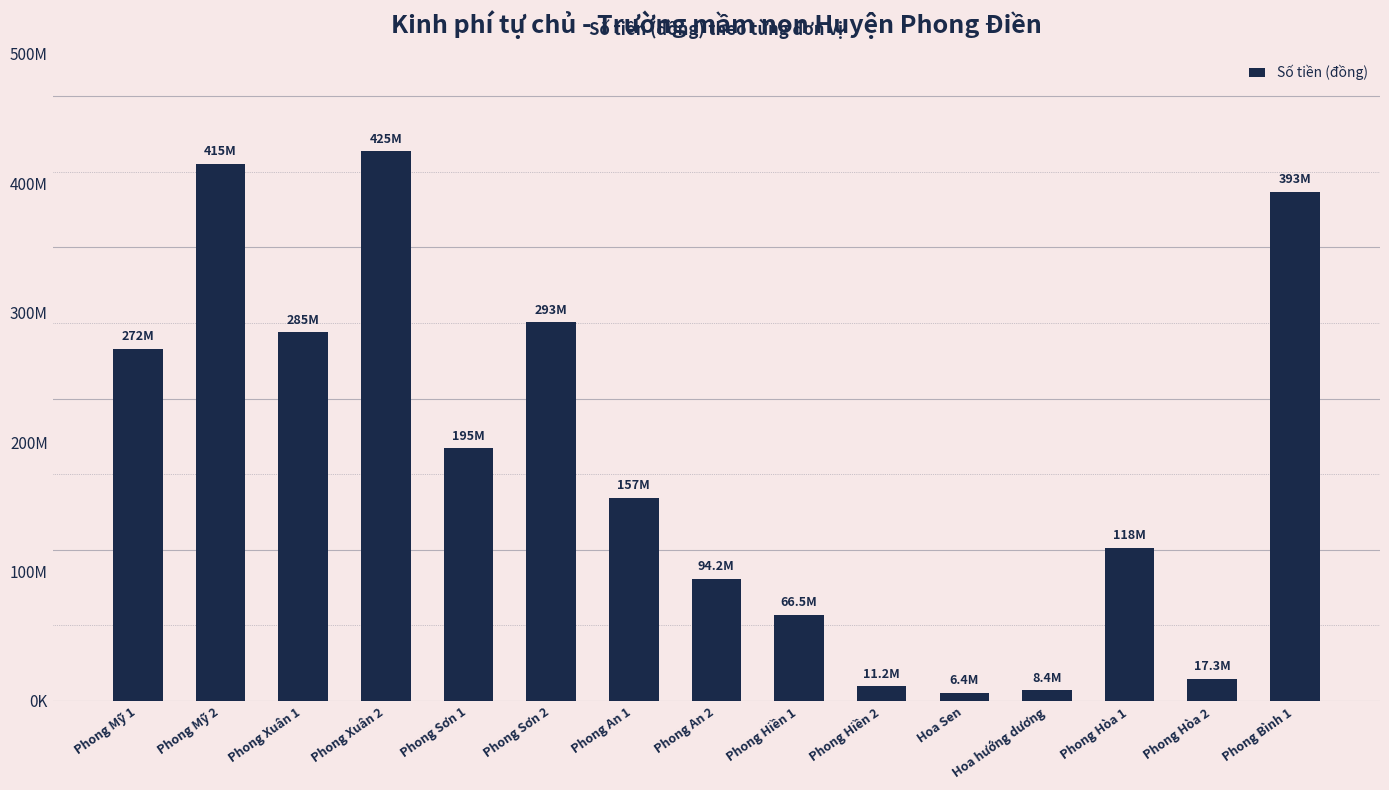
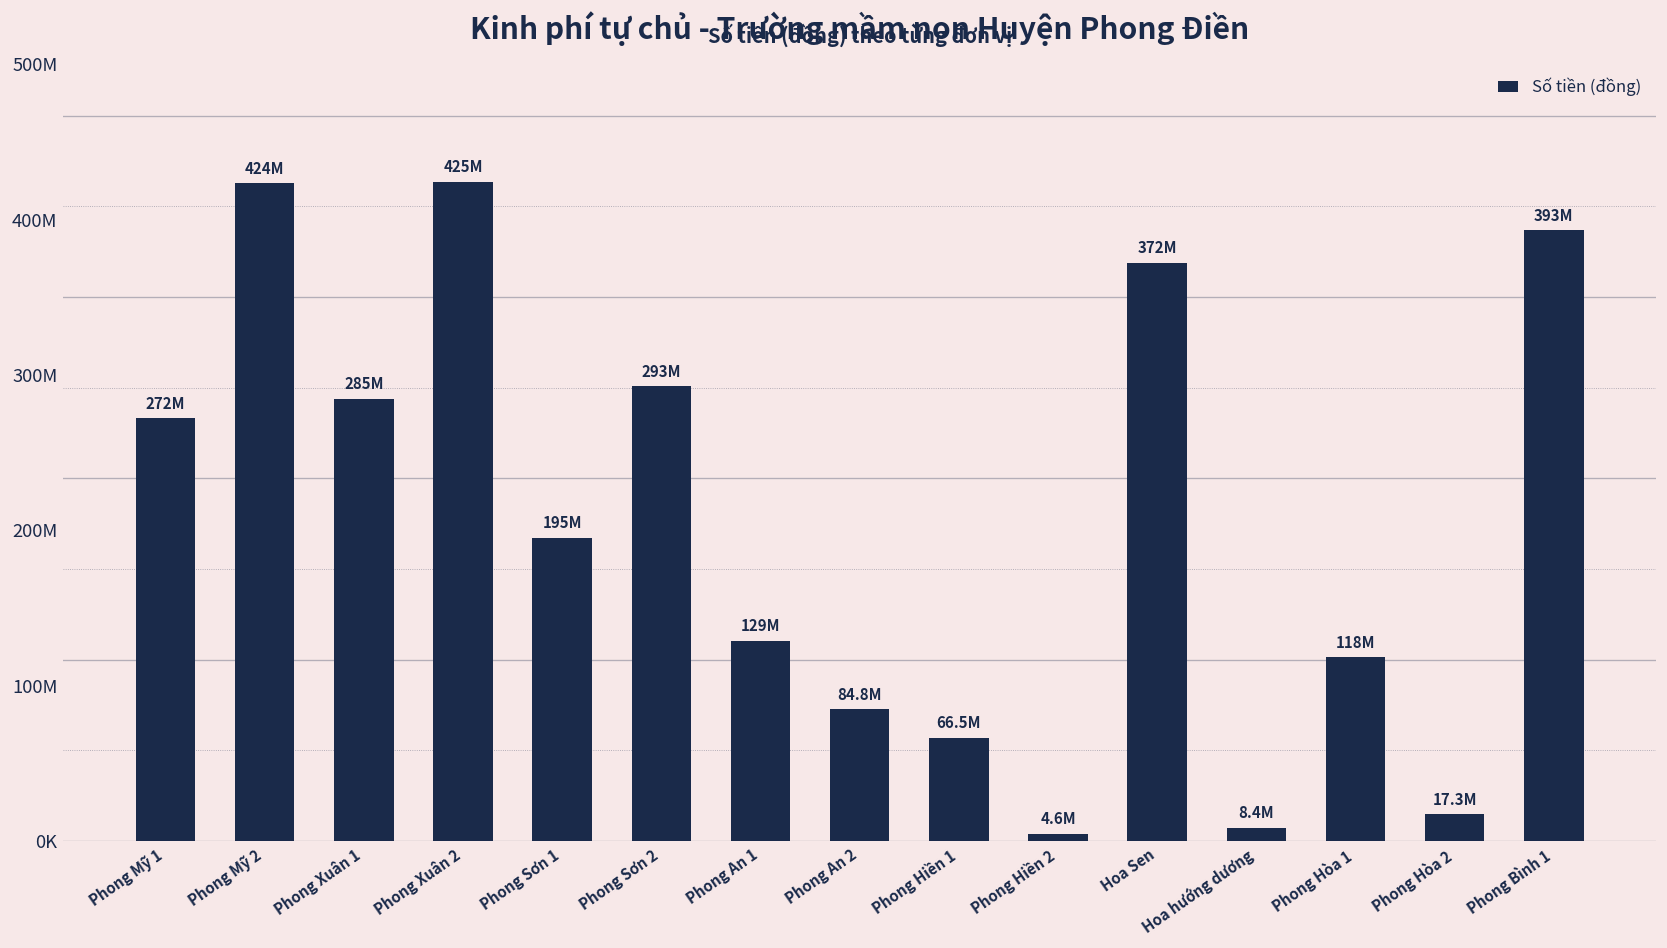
Phong Mỹ 2: 415M -> 424M
Phong An 1: 157M -> 129M
Phong An 2: 94.2M -> 84.8M
Phong Hiền 2: 11.2M -> 4.6M
Hoa Sen: 6.4M -> 372M
